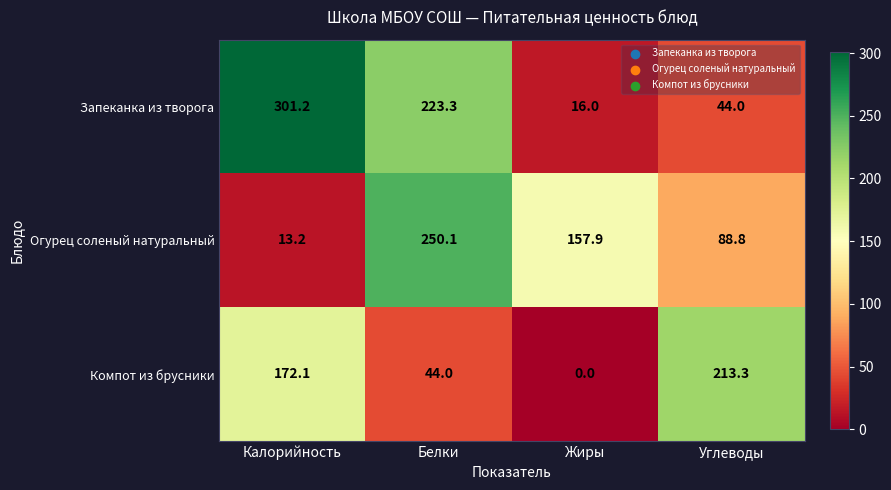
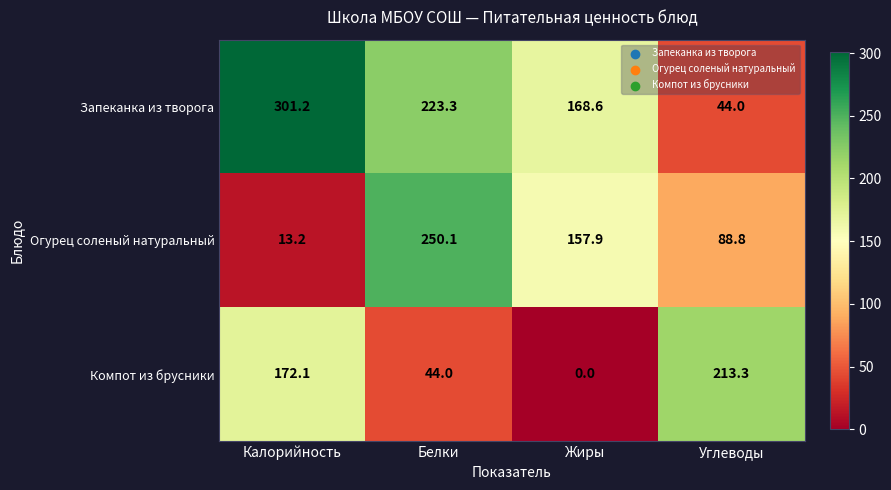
Запеканка из творога, Жиры: 16.0 -> 168.6
